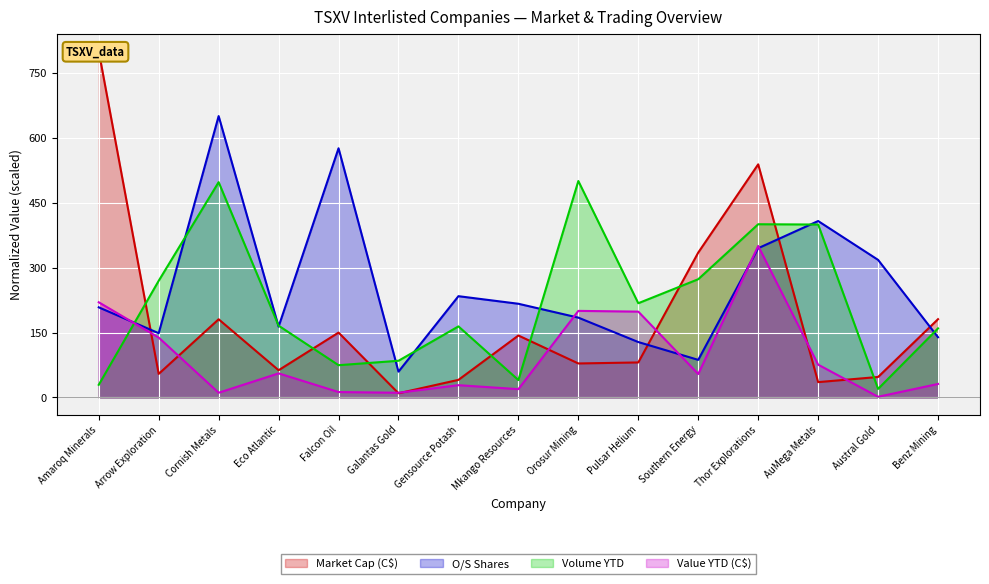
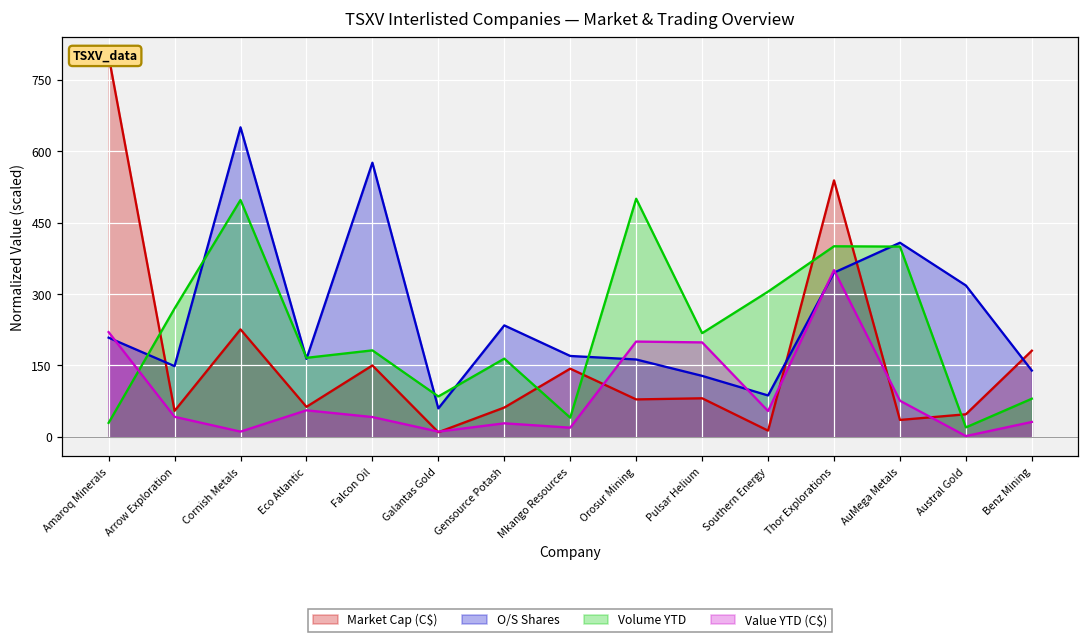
Value YTD (C$), Arrow Exploration: 140 -> 40
Market Cap (C$), Cornish Metals: 180 -> 230
Volume YTD, Falcon Oil: 70 -> 180
Value YTD (C$), Falcon Oil: 10 -> 40
Market Cap (C$), Gensource Potash: 40 -> 60
O/S Shares, Mkango Resources: 220 -> 170
O/S Shares, Orosur Mining: 180 -> 160
Market Cap (C$), Southern Energy: 330 -> 10
Volume YTD, Southern Energy: 270 -> 300
Volume YTD, Benz Mining: 160 -> 80
